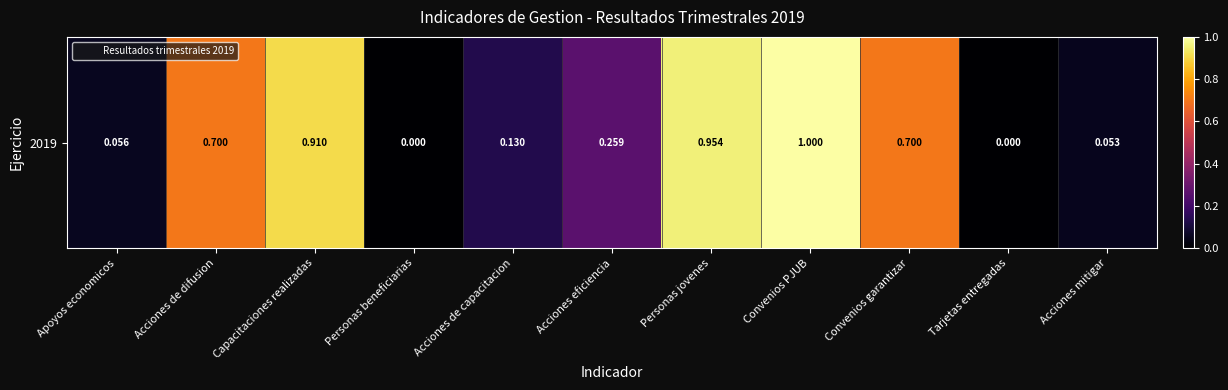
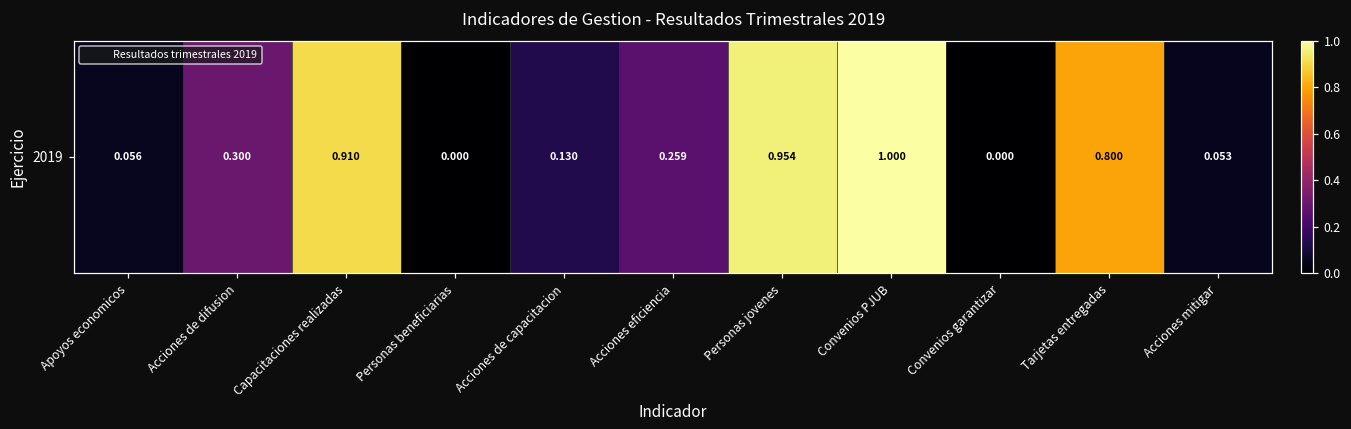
2019, Acciones de difusion: 0.700 -> 0.300
2019, Convenios garantizar: 0.700 -> 0.000
2019, Tarjetas entregadas: 0.000 -> 0.800
